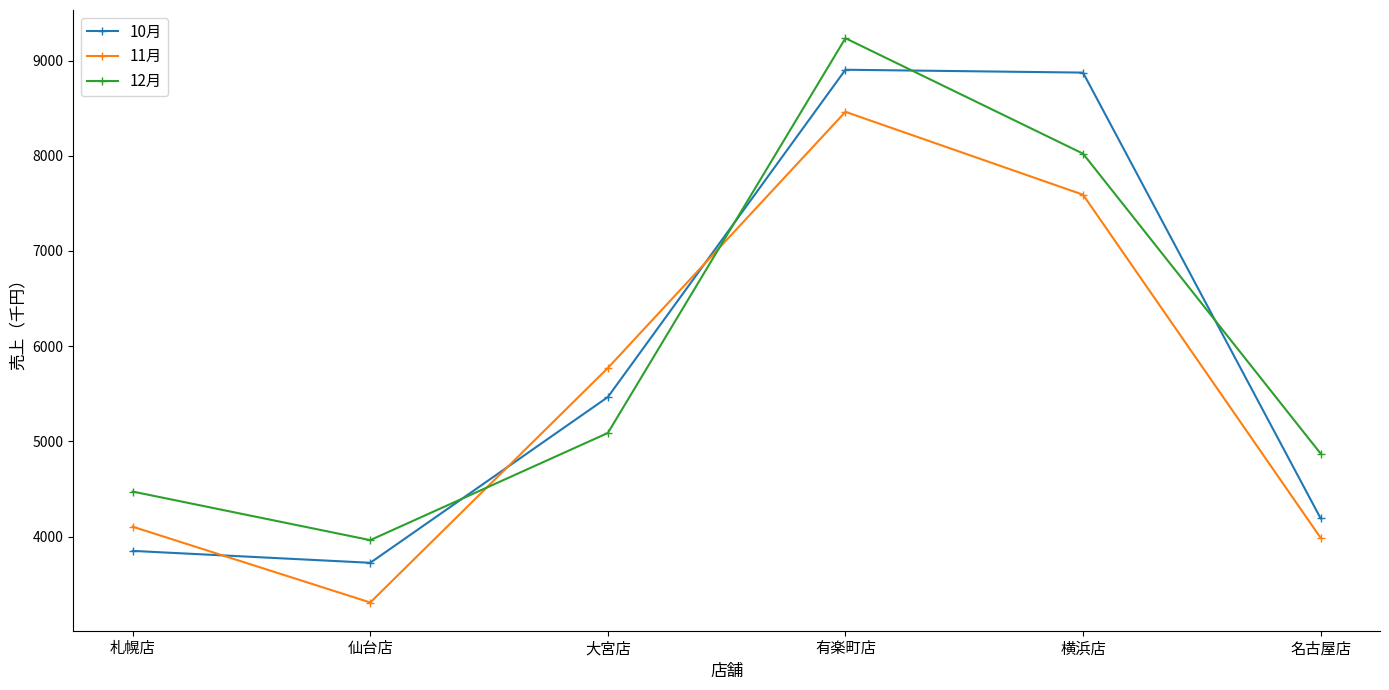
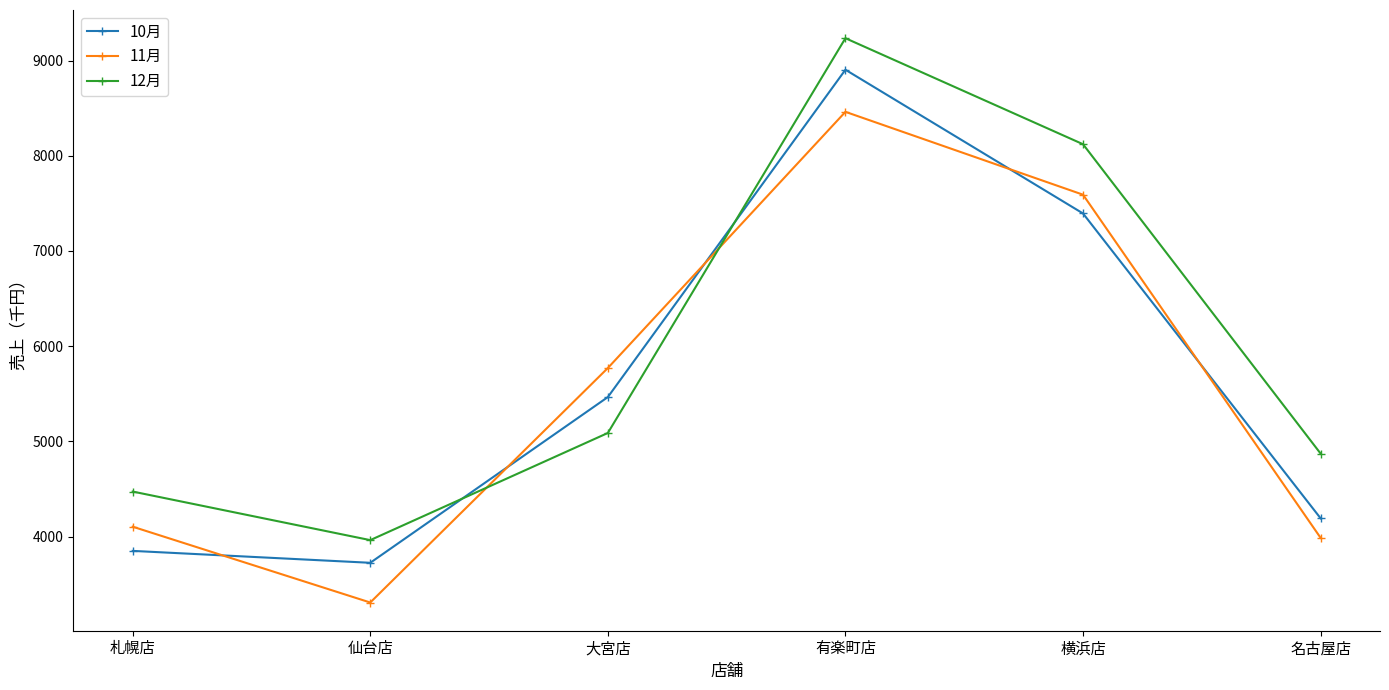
10月, 横浜店: 8900 -> 7400
12月, 横浜店: 8000 -> 8100
